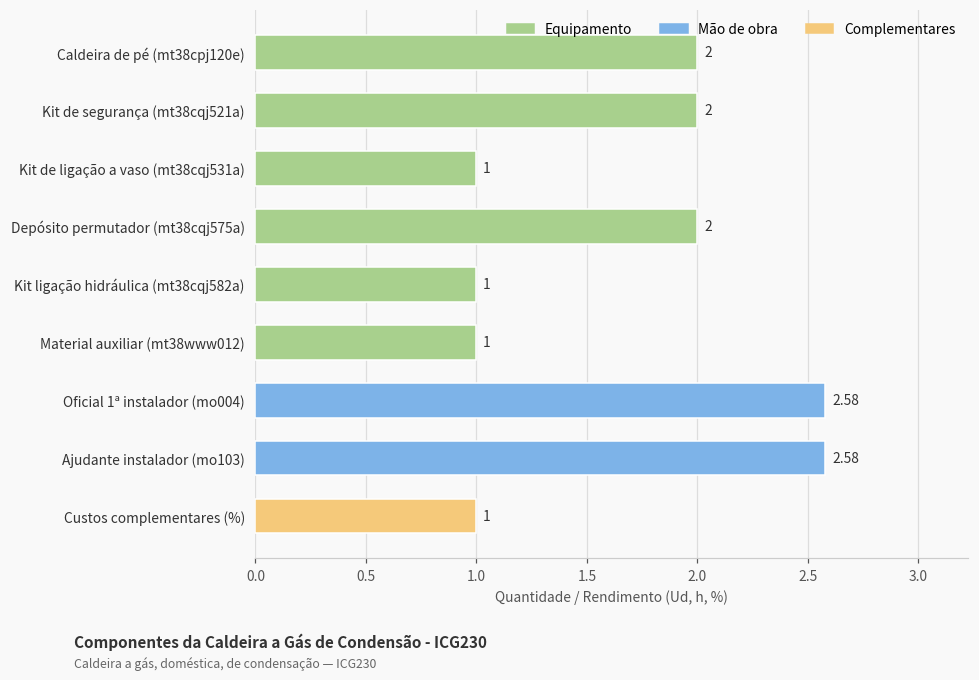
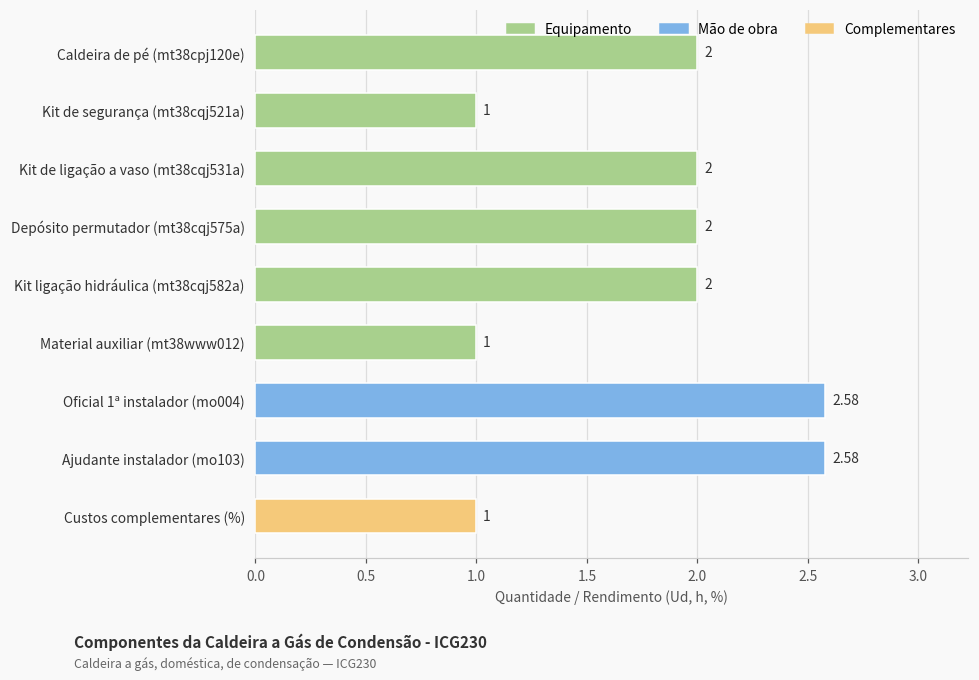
Kit de segurança (mt38cqj521a): 2 -> 1
Kit de ligação a vaso (mt38cqj531a): 1 -> 2
Kit ligação hidráulica (mt38cqj582a): 1 -> 2
